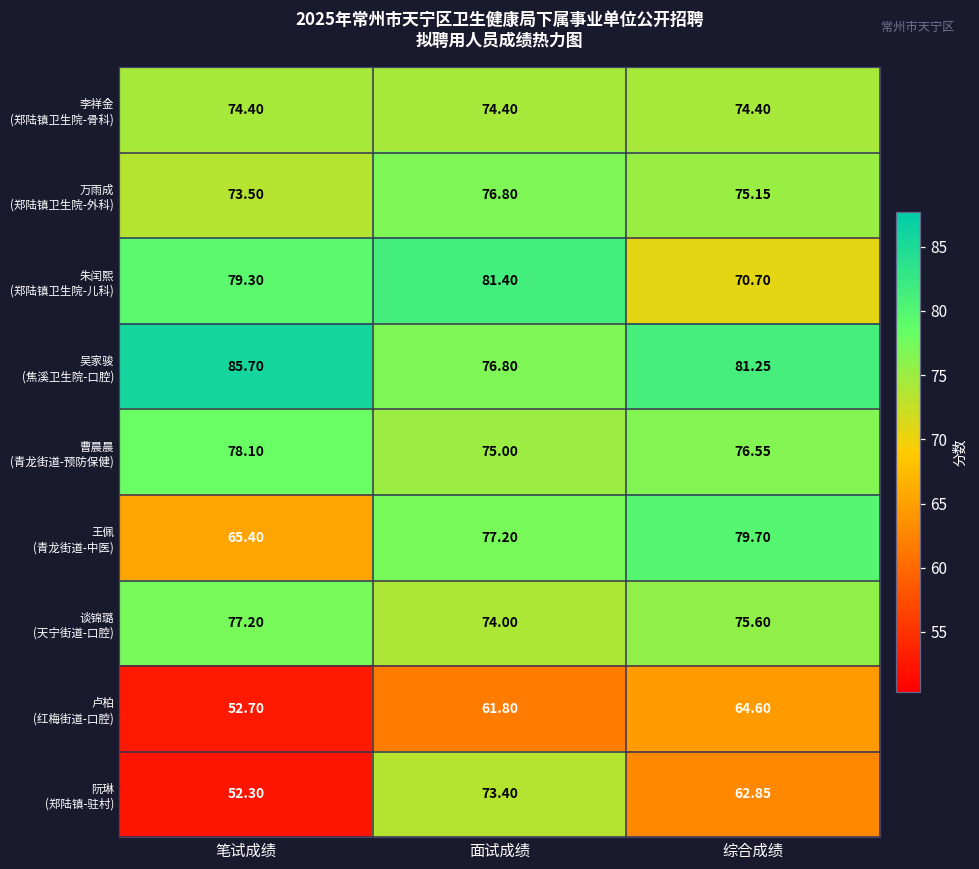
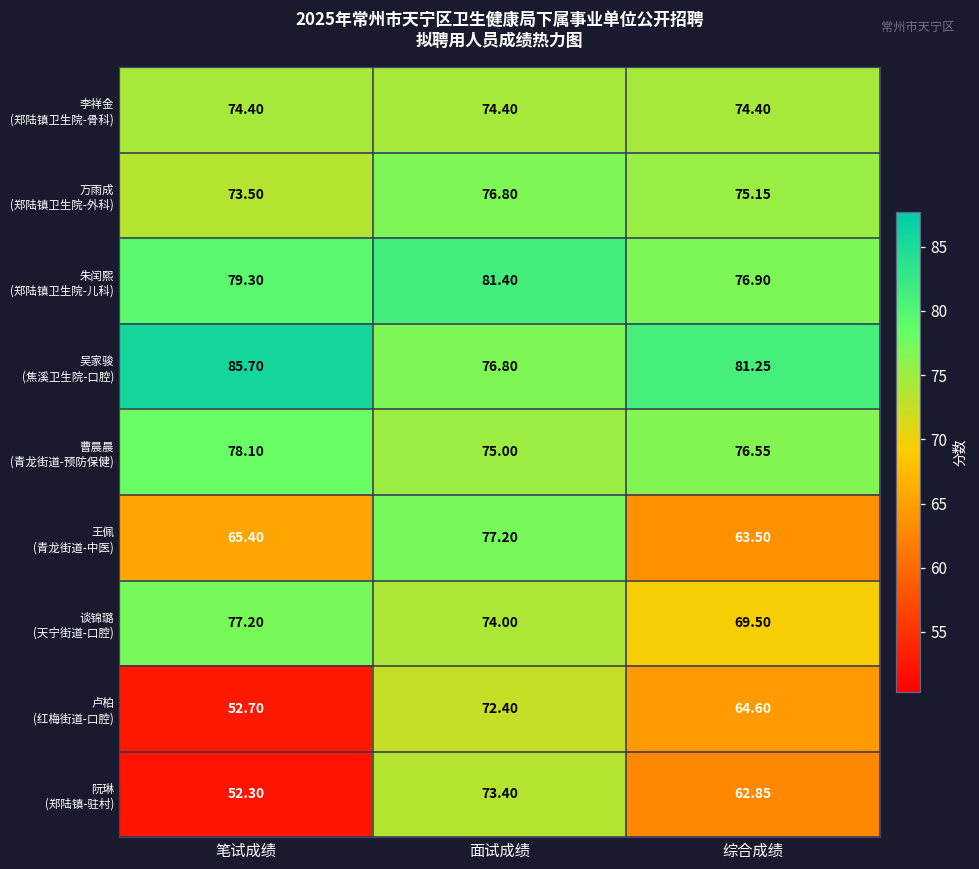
朱闰熙 (郑陆镇卫生院-儿科), 综合成绩: 70.70 -> 76.90
王佩 (青龙街道-中医), 综合成绩: 79.70 -> 63.50
谈锦璐 (天宁街道-口腔), 综合成绩: 75.60 -> 69.50
卢柏 (红梅街道-口腔), 面试成绩: 61.80 -> 72.40
